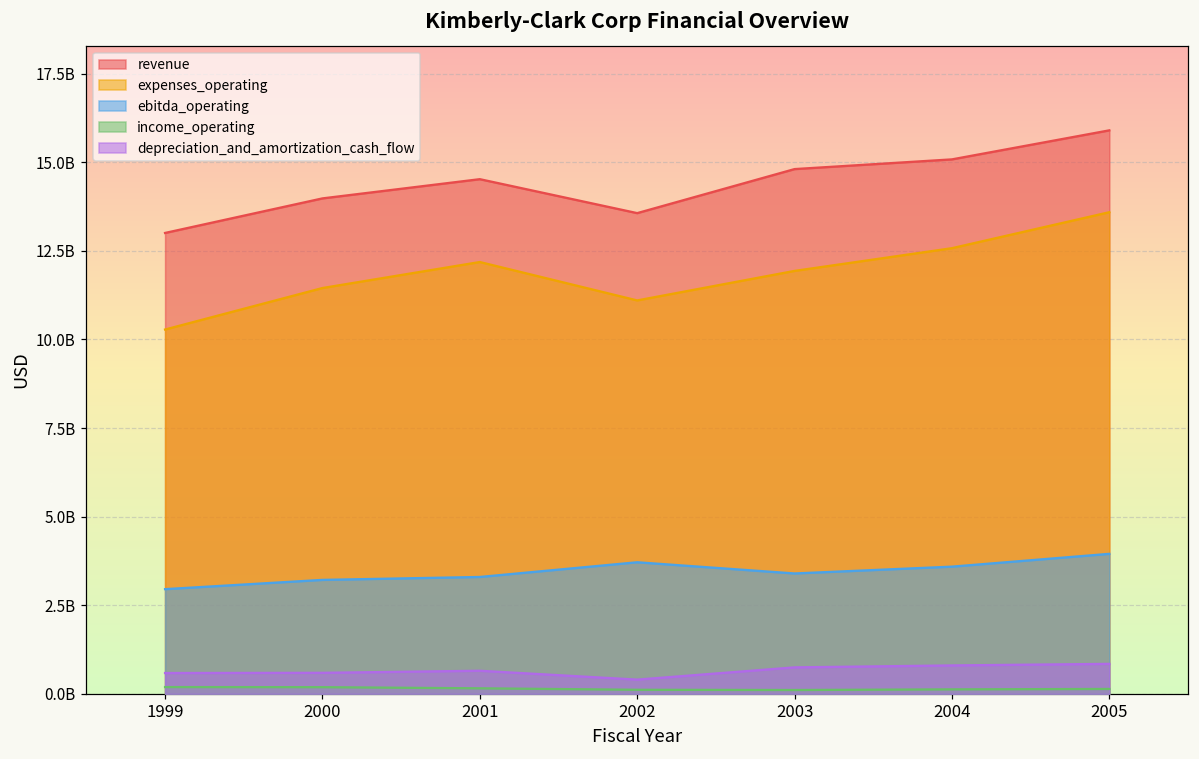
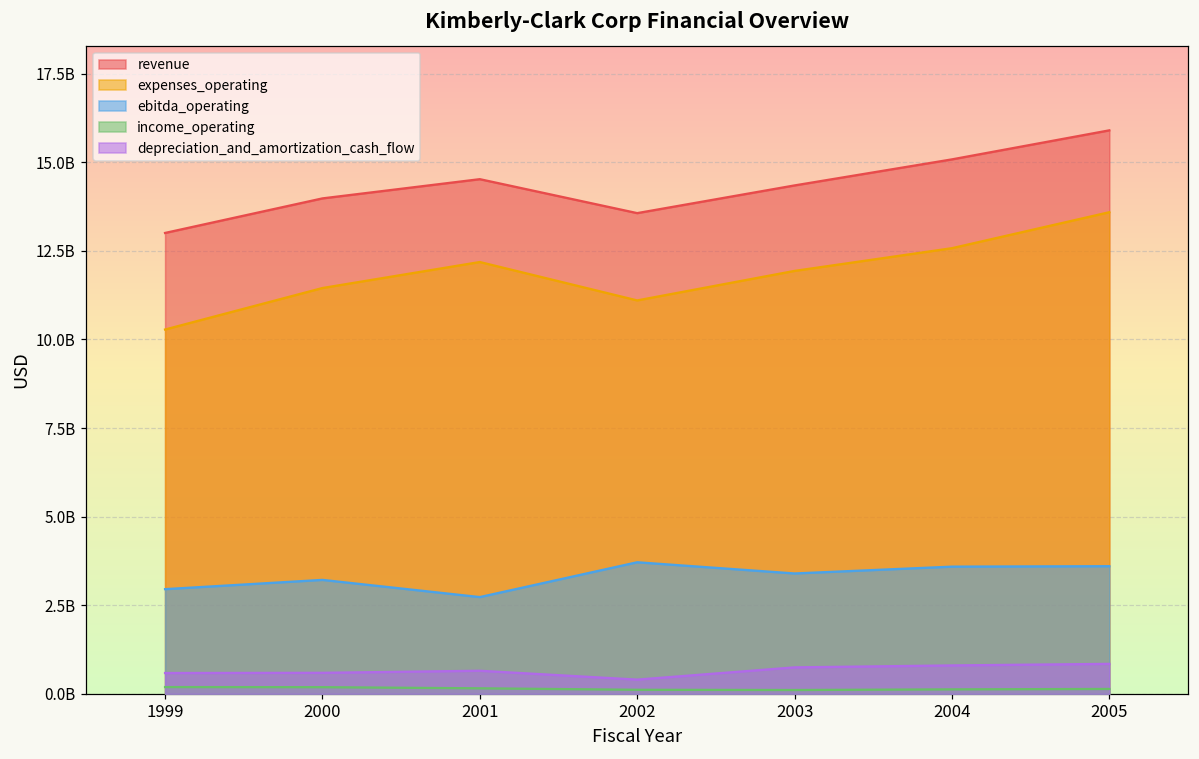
ebitda_operating, 2001: 3300000000 -> 2700000000
revenue, 2003: 14800000000 -> 14300000000
ebitda_operating, 2005: 3900000000 -> 3600000000
